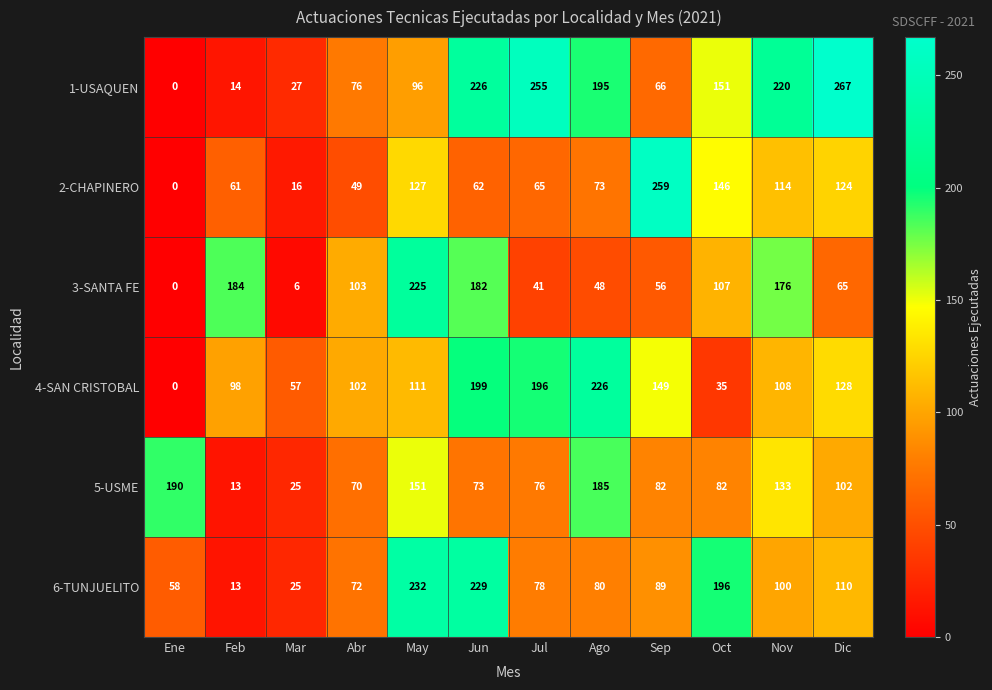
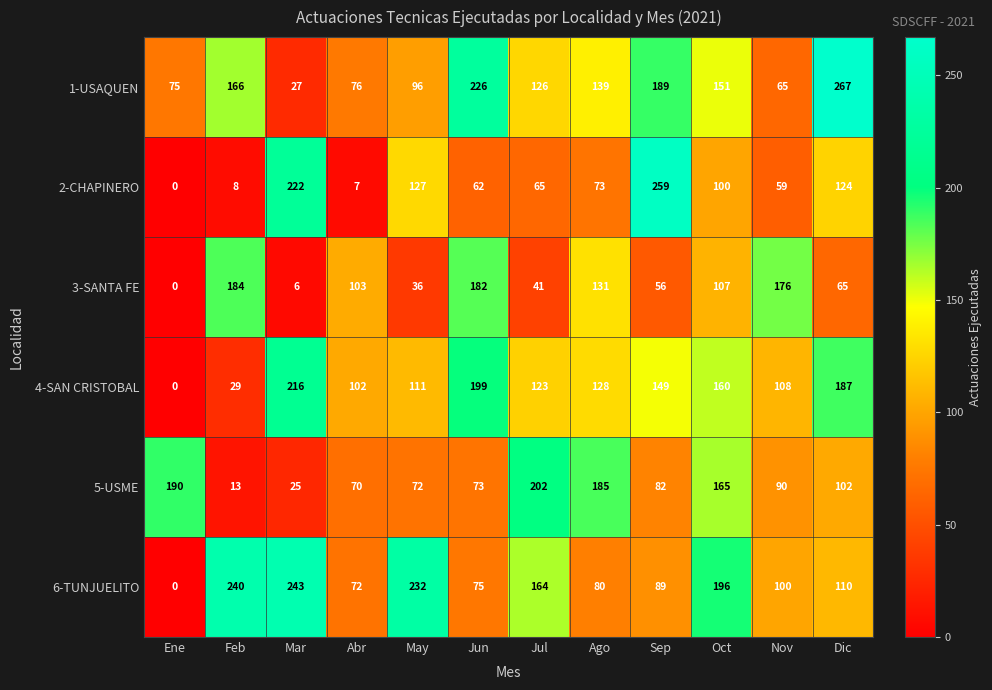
1-USAQUEN, Ene: 0 -> 75
1-USAQUEN, Feb: 14 -> 166
1-USAQUEN, Jul: 255 -> 126
1-USAQUEN, Ago: 195 -> 139
1-USAQUEN, Sep: 66 -> 189
1-USAQUEN, Nov: 220 -> 65
2-CHAPINERO, Feb: 61 -> 8
2-CHAPINERO, Mar: 16 -> 222
2-CHAPINERO, Abr: 49 -> 7
2-CHAPINERO, Oct: 146 -> 100
2-CHAPINERO, Nov: 114 -> 59
3-SANTA FE, May: 225 -> 36
3-SANTA FE, Ago: 48 -> 131
4-SAN CRISTOBAL, Feb: 98 -> 29
4-SAN CRISTOBAL, Mar: 57 -> 216
4-SAN CRISTOBAL, Jul: 196 -> 123
4-SAN CRISTOBAL, Ago: 226 -> 128
4-SAN CRISTOBAL, Oct: 35 -> 160
4-SAN CRISTOBAL, Dic: 128 -> 187
5-USME, May: 151 -> 72
5-USME, Jul: 76 -> 202
5-USME, Oct: 82 -> 165
5-USME, Nov: 133 -> 90
6-TUNJUELITO, Ene: 58 -> 0
6-TUNJUELITO, Feb: 13 -> 240
6-TUNJUELITO, Mar: 25 -> 243
6-TUNJUELITO, Jun: 229 -> 75
6-TUNJUELITO, Jul: 78 -> 164
